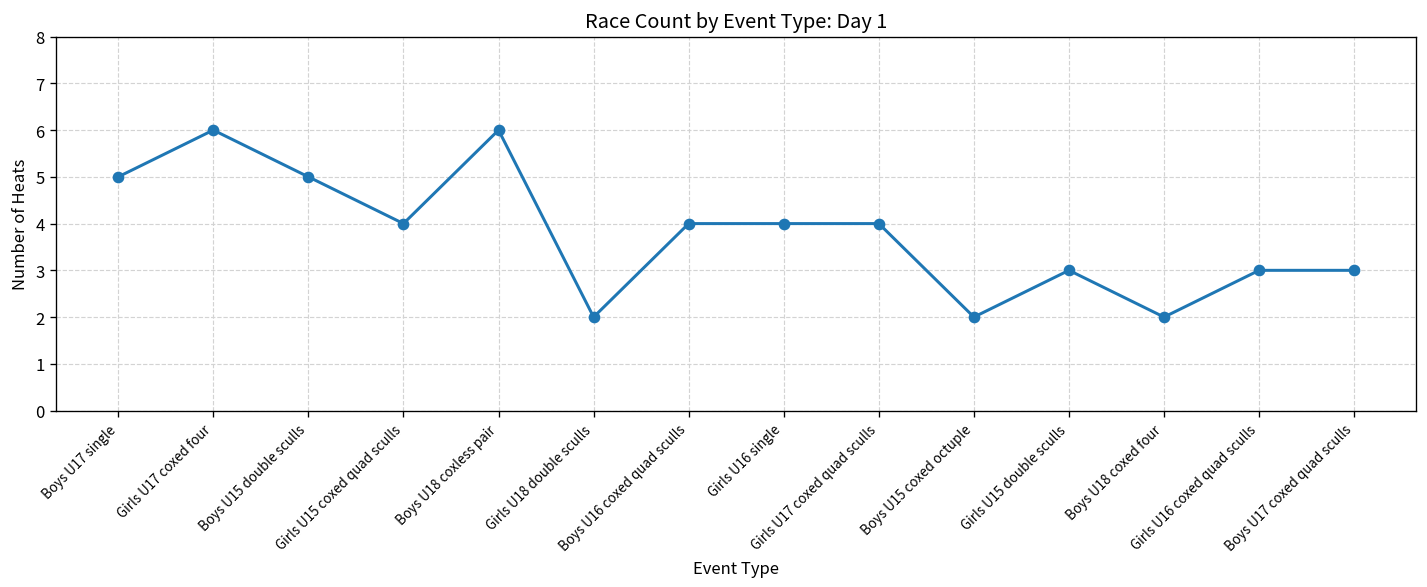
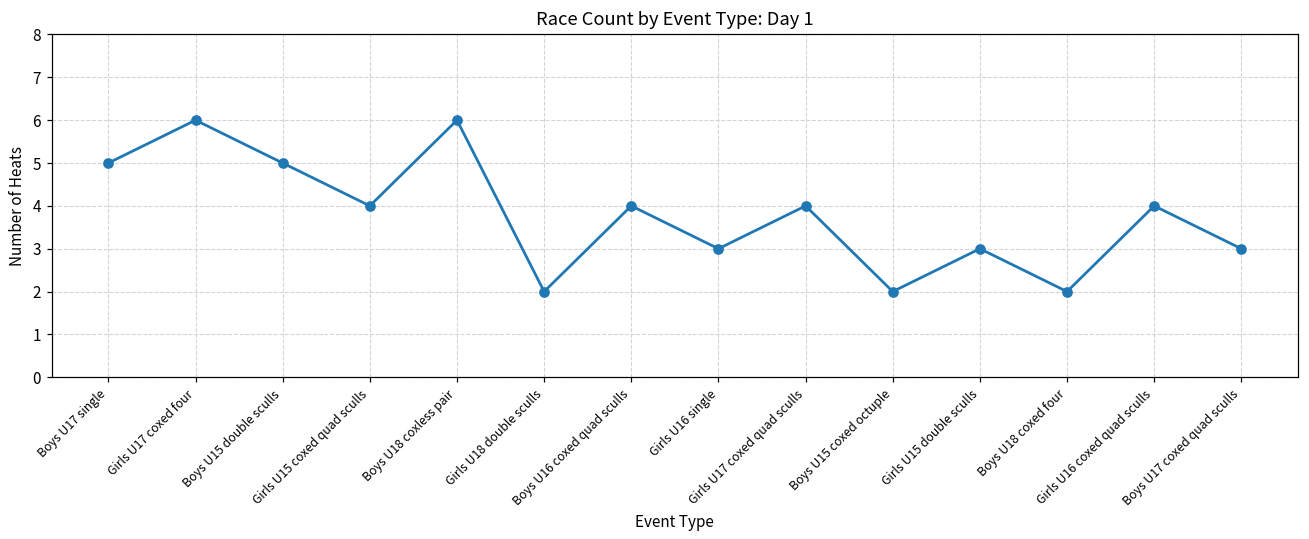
Girls U16 single: 4 -> 3
Girls U16 coxed quad sculls: 3 -> 4
